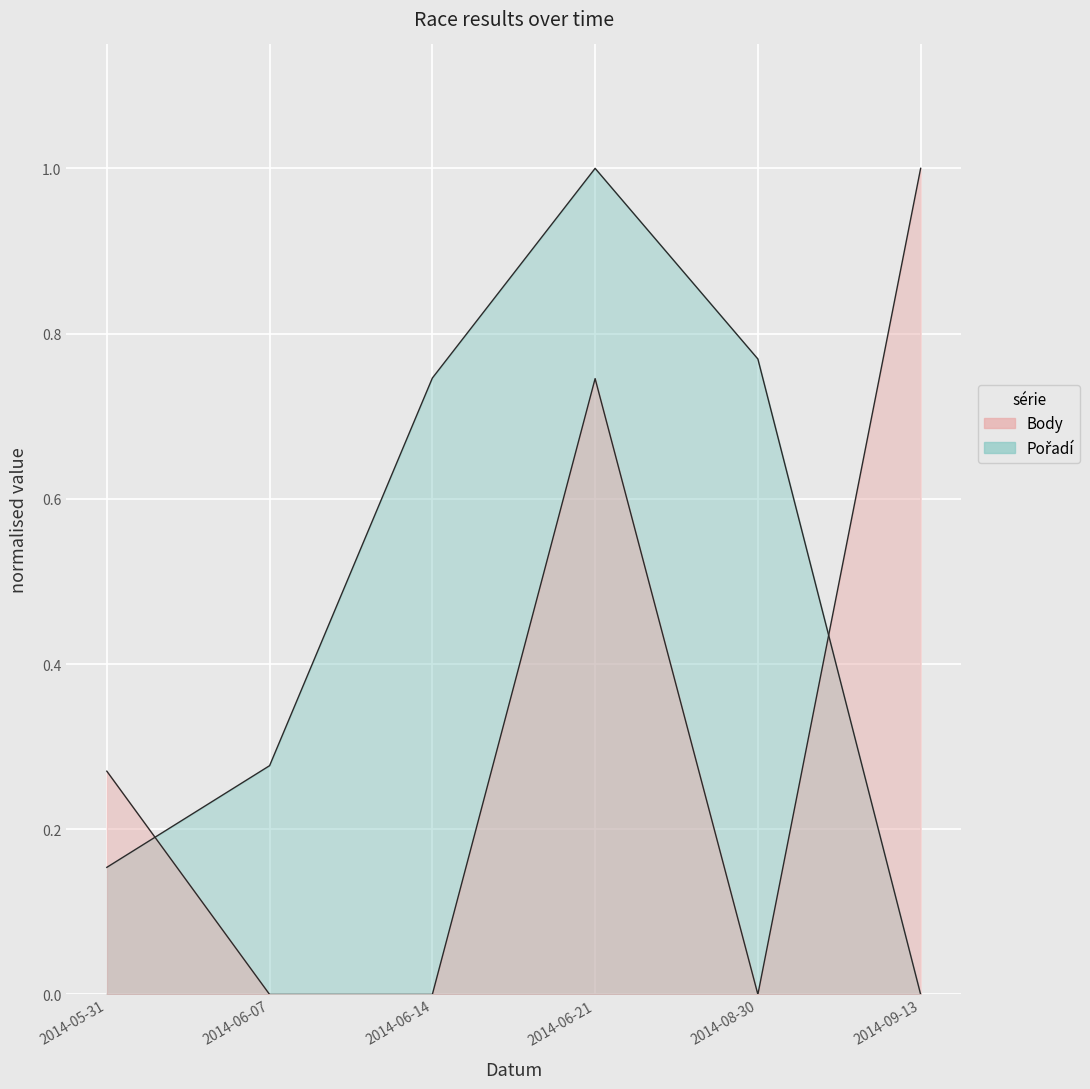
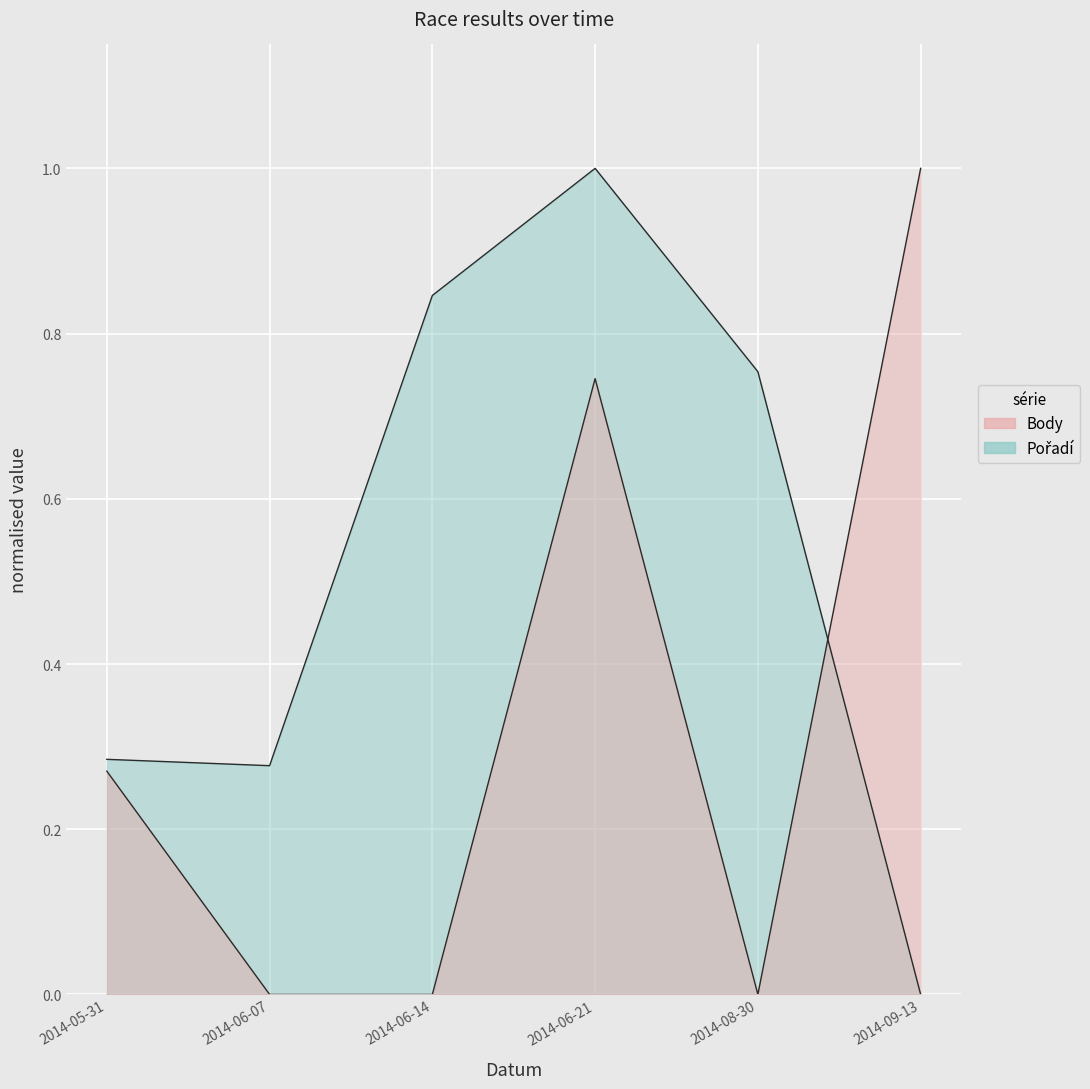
Pořadí, 2014-05-31: 0.15 -> 0.28
Pořadí, 2014-06-14: 0.75 -> 0.85
Pořadí, 2014-08-30: 0.77 -> 0.75
